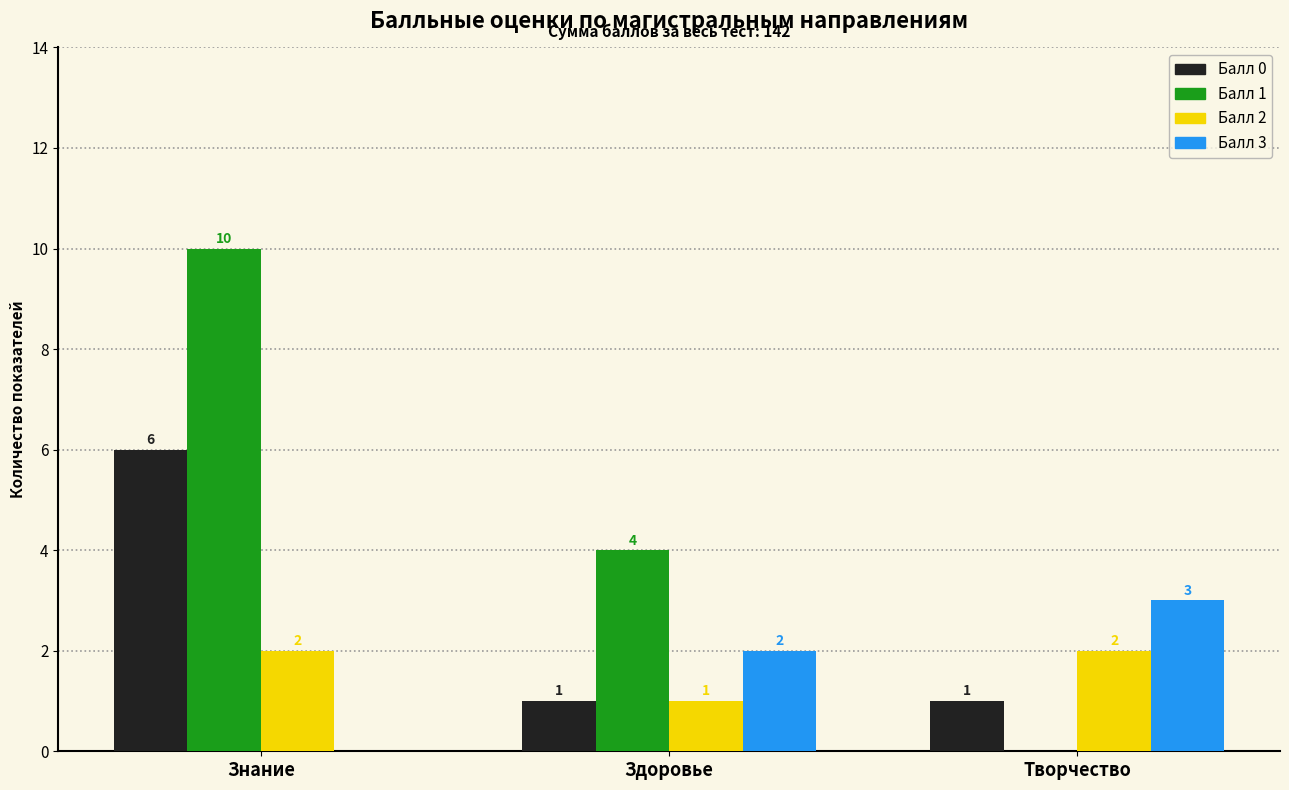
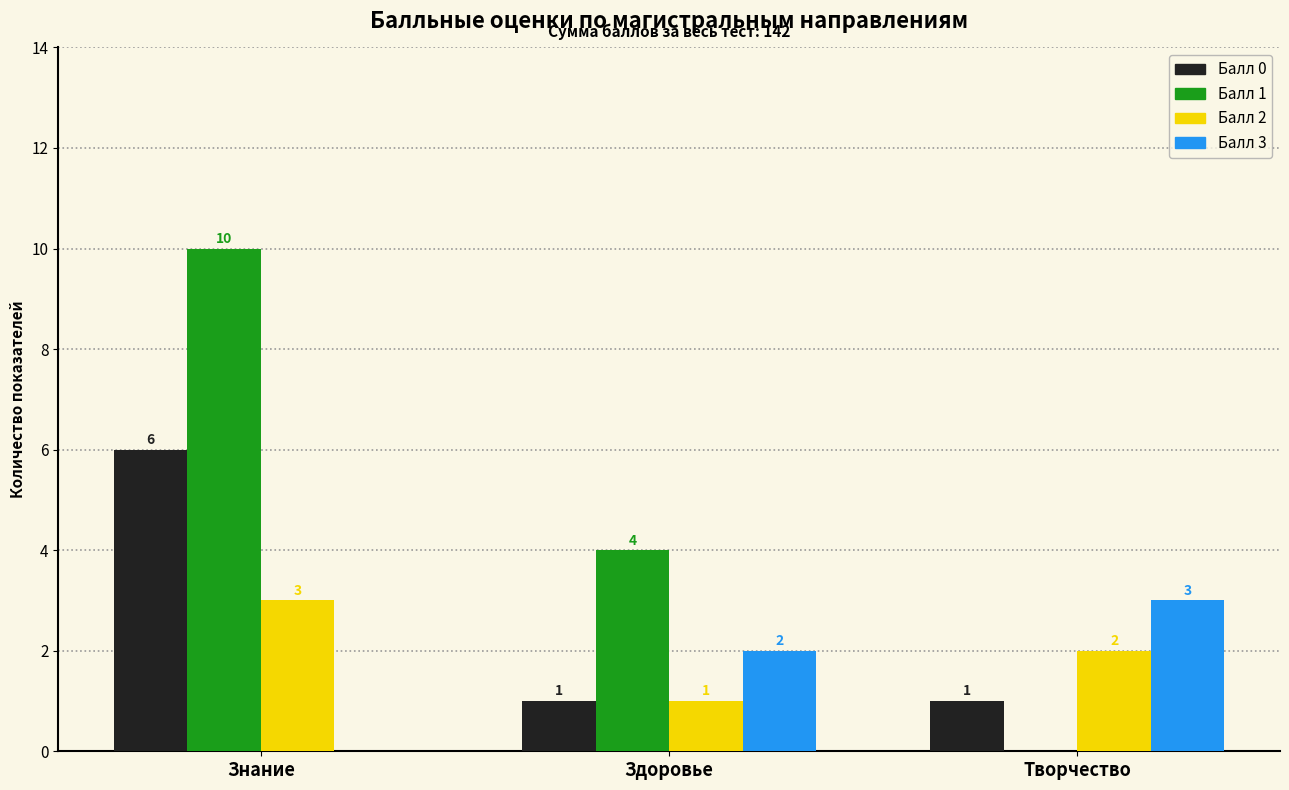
Балл 2, Знание: 2 -> 3
